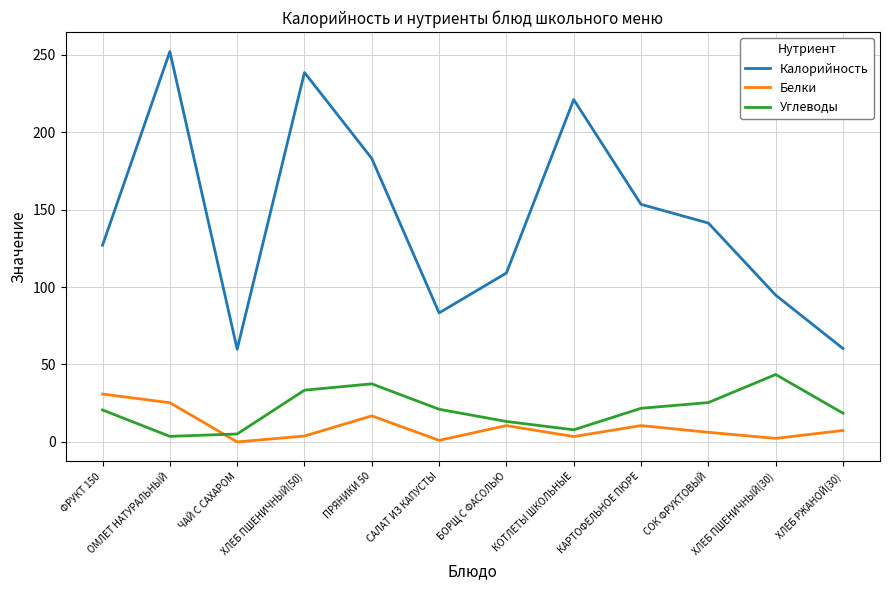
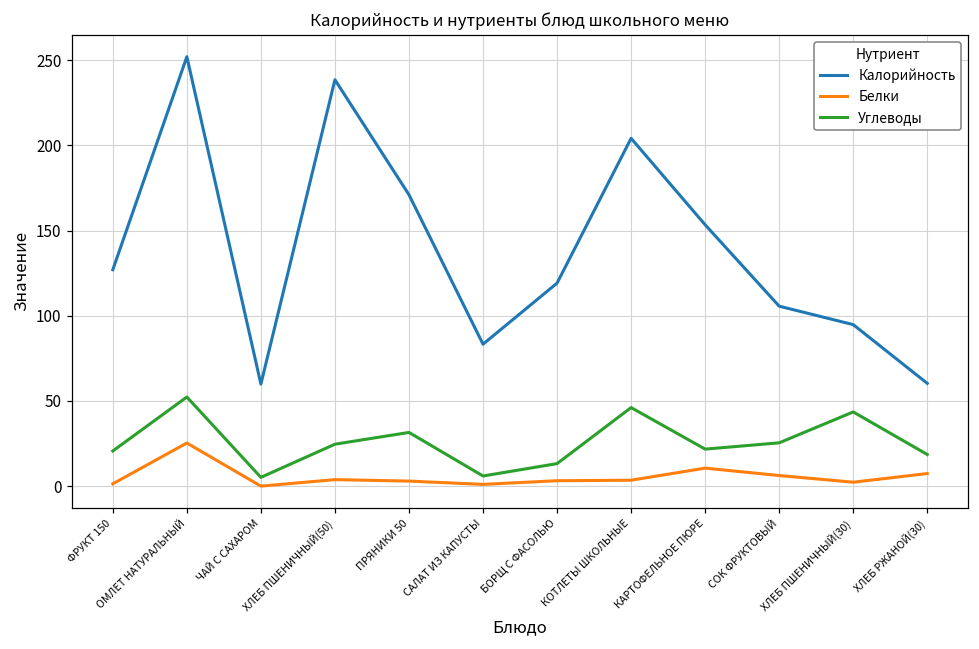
Белки, ФРУКТ 150: 31 -> 1
Углеводы, ОМЛЕТ НАТУРАЛЬНЫЙ: 4 -> 52
Углеводы, ХЛЕБ ПШЕНИЧНЫЙ(50): 33 -> 25
Калорийность, ПРЯНИКИ 50: 183 -> 171
Белки, ПРЯНИКИ 50: 17 -> 3
Углеводы, ПРЯНИКИ 50: 38 -> 32
Углеводы, САЛАТ ИЗ КАПУСТЫ: 21 -> 6
Калорийность, БОРЩ С ФАСОЛЬЮ: 109 -> 119
Белки, БОРЩ С ФАСОЛЬЮ: 11 -> 3
Калорийность, КОТЛЕТЫ ШКОЛЬНЫЕ: 221 -> 204
Углеводы, КОТЛЕТЫ ШКОЛЬНЫЕ: 8 -> 46
Калорийность, СОК ФРУКТОВЫЙ: 141 -> 106
